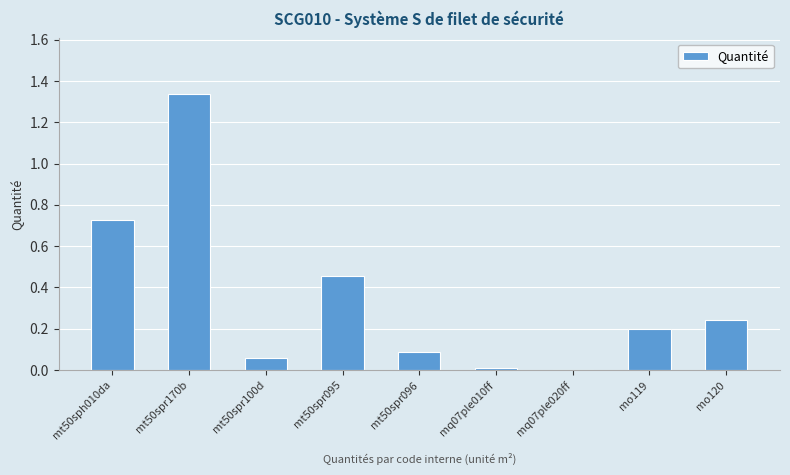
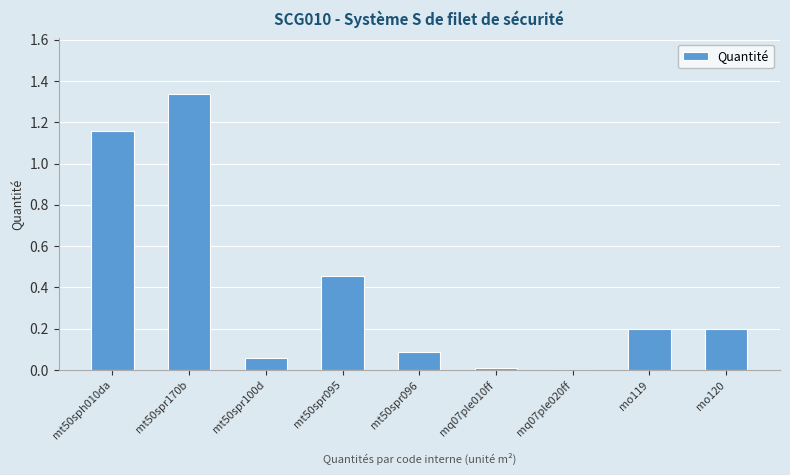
mt50sph010da: 0.73 -> 1.16
mo120: 0.24 -> 0.20
